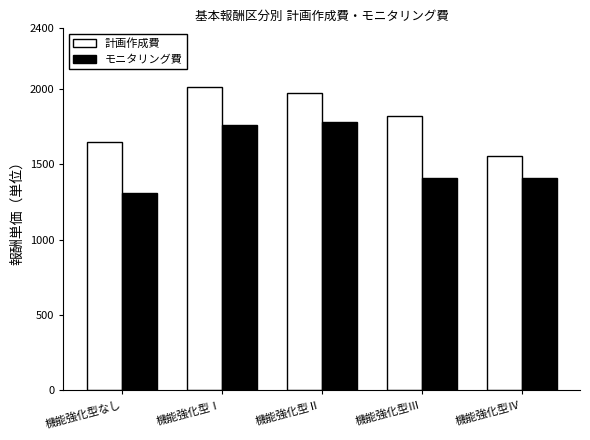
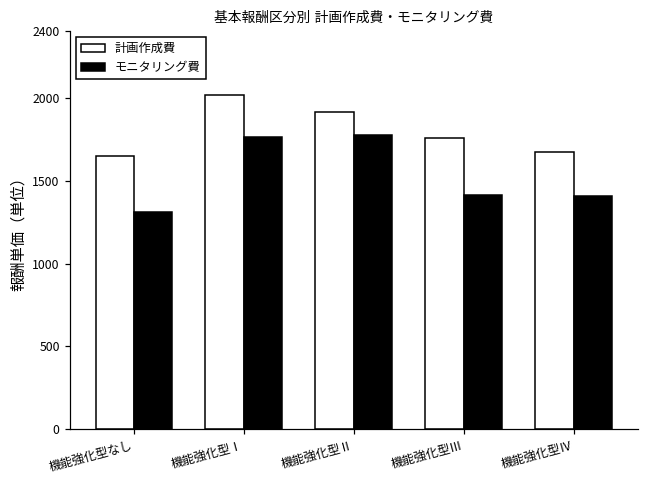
計画作成費, 機能強化型Ⅱ: 1970 -> 1910
計画作成費, 機能強化型Ⅲ: 1820 -> 1760
計画作成費, 機能強化型Ⅳ: 1550 -> 1670
